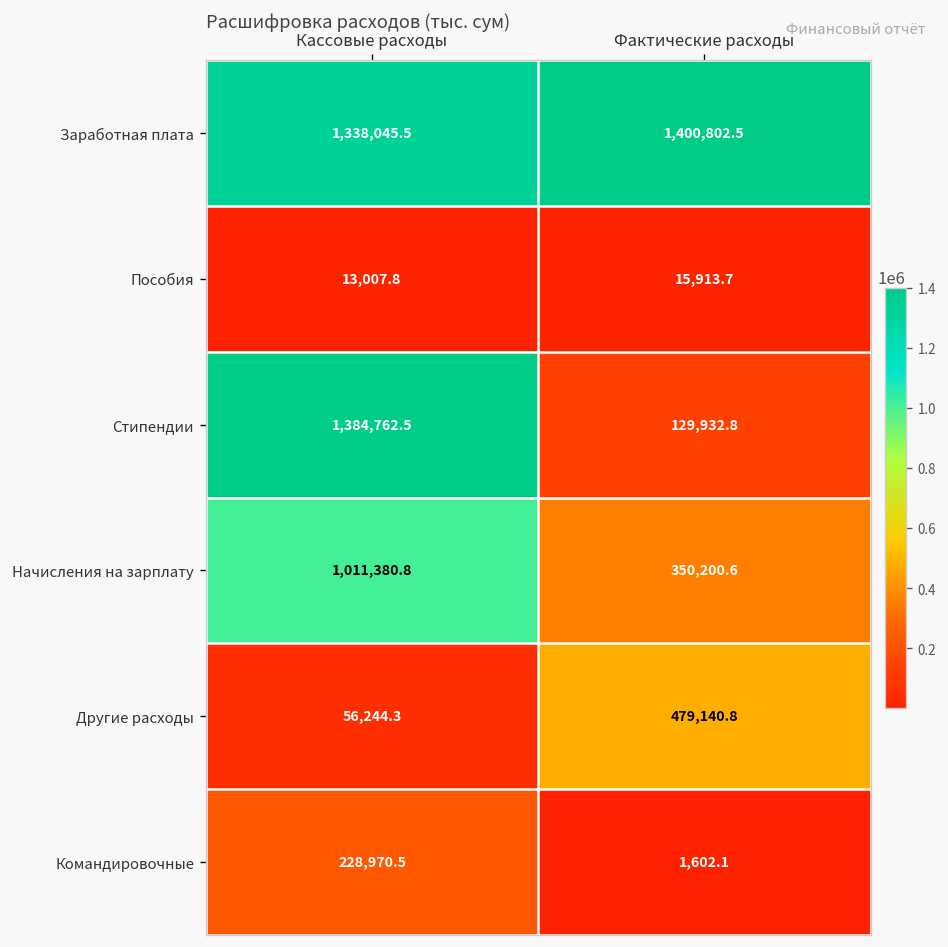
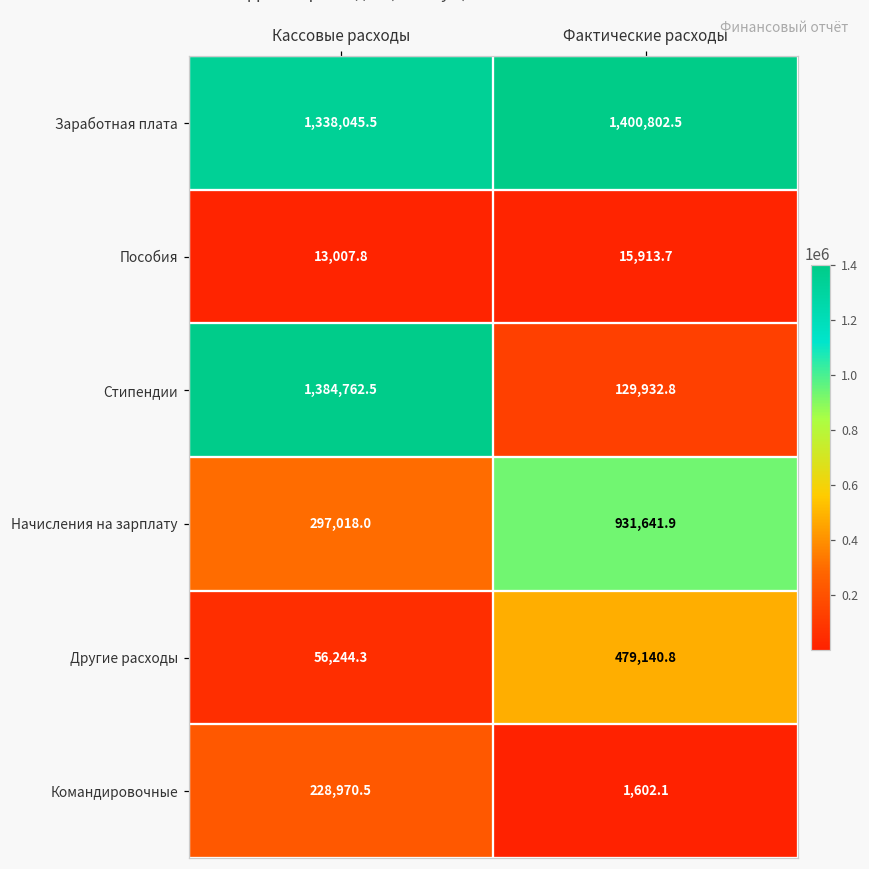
Начисления на зарплату, Кассовые расходы: 1,011,380.8 -> 297,018.0
Начисления на зарплату, Фактические расходы: 350,200.6 -> 931,641.9
